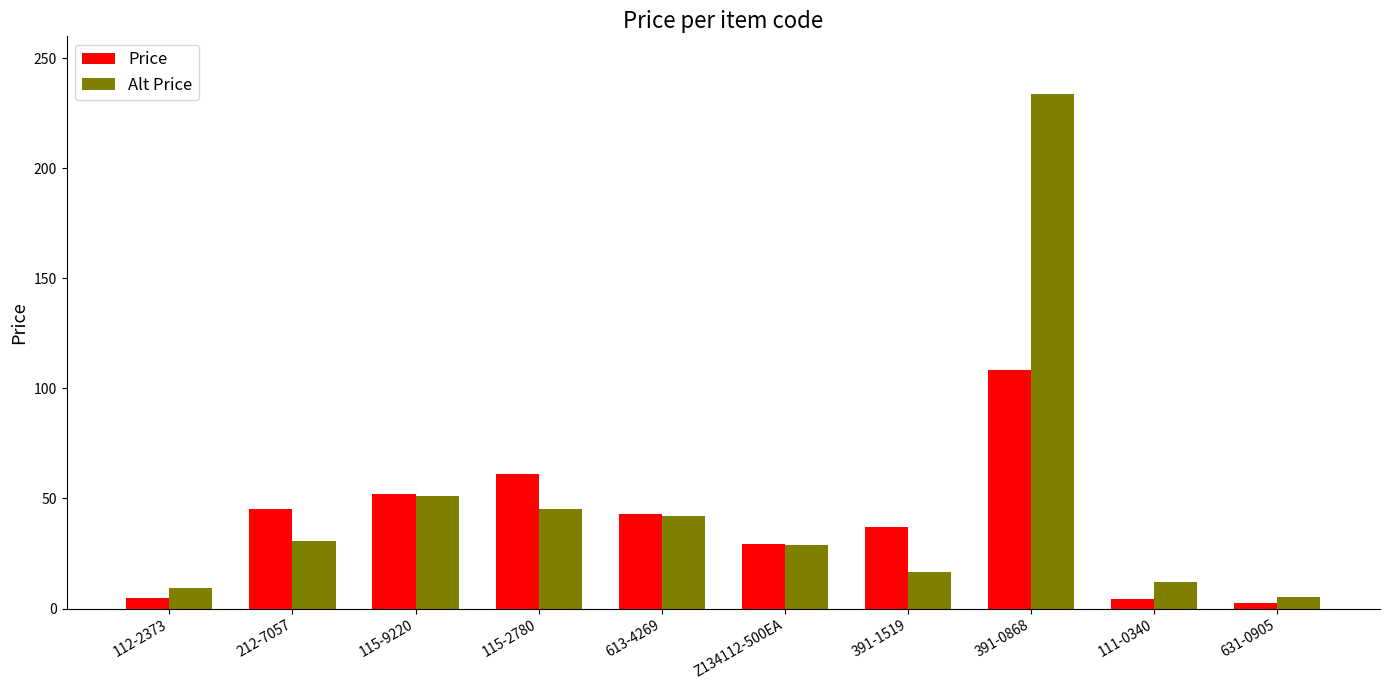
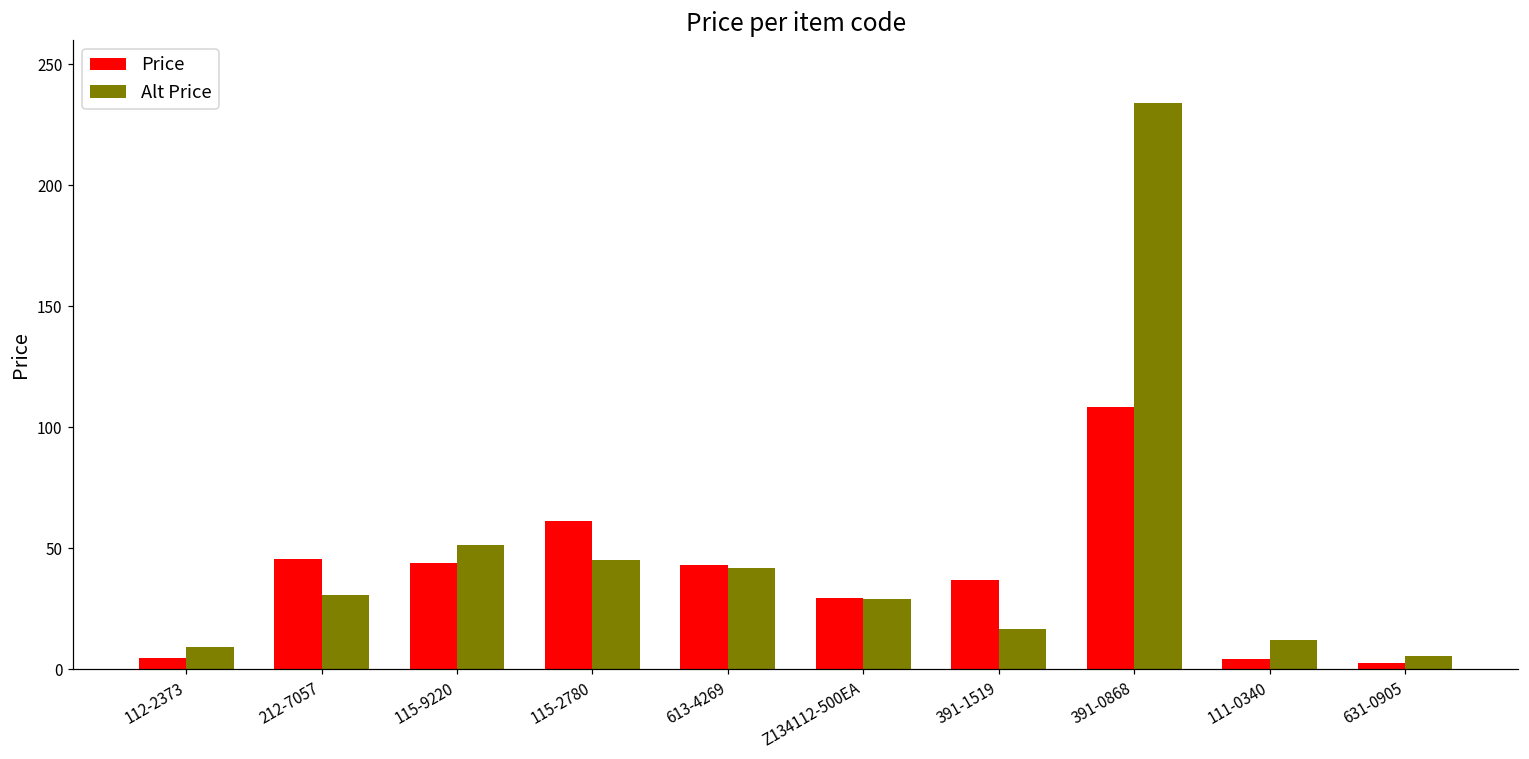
Price, 115-9220: 52 -> 44
